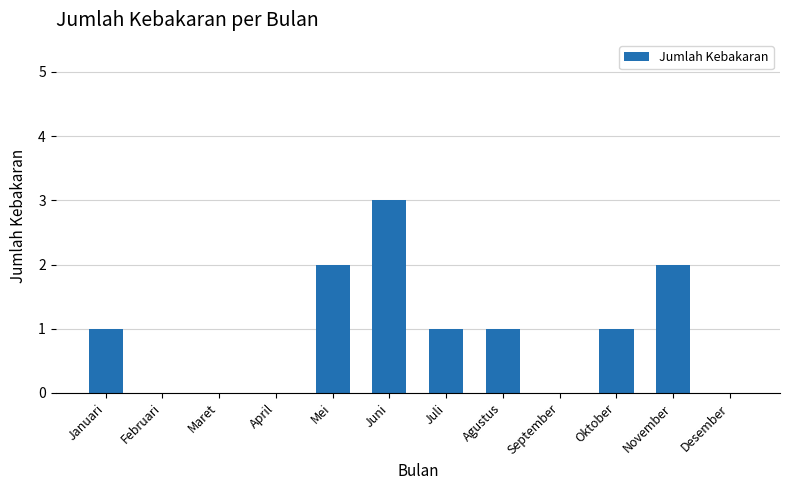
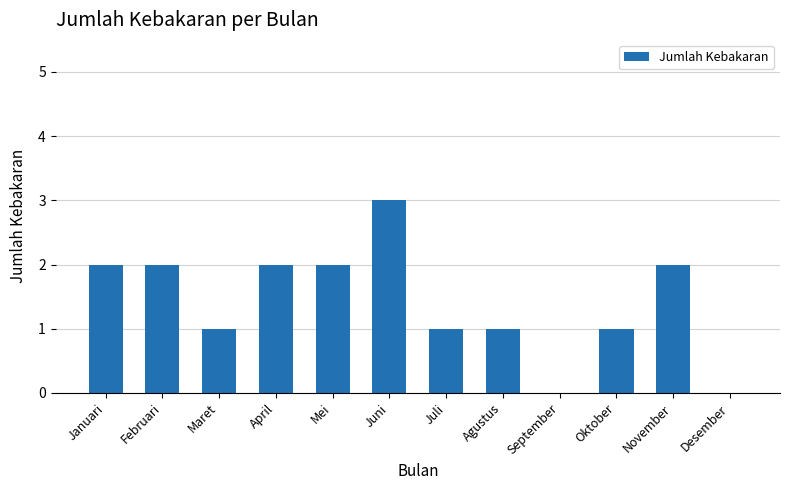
Januari: 1 -> 2
Februari: 0 -> 2
Maret: 0 -> 1
April: 0 -> 2
